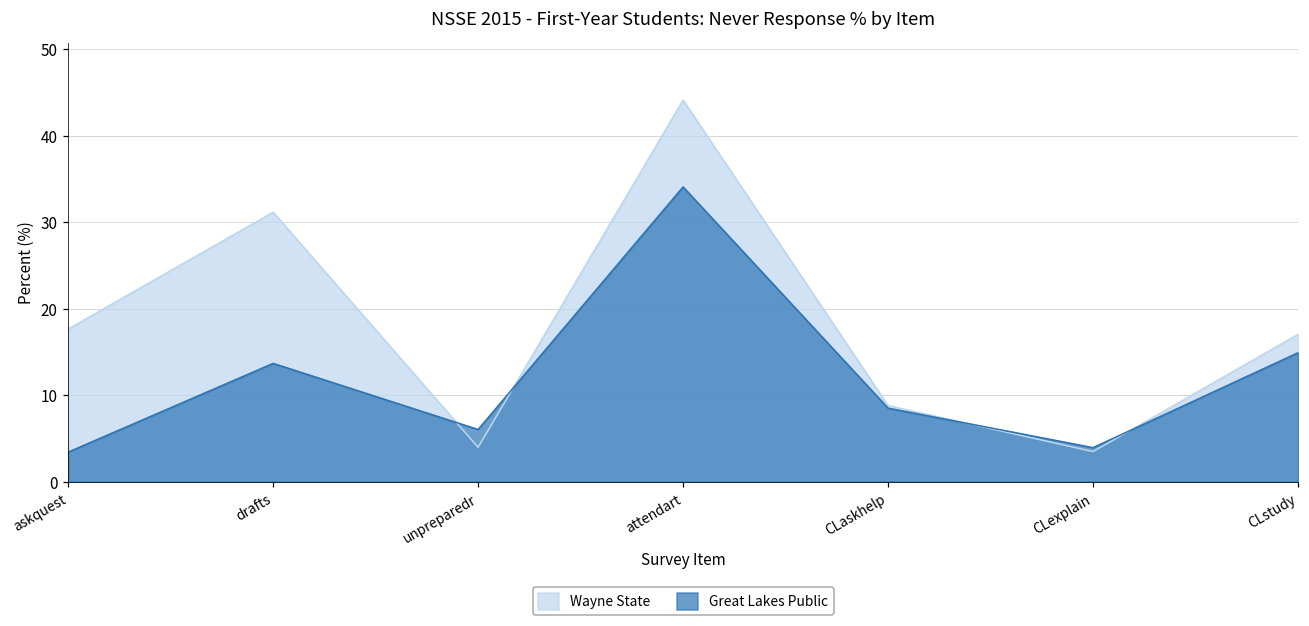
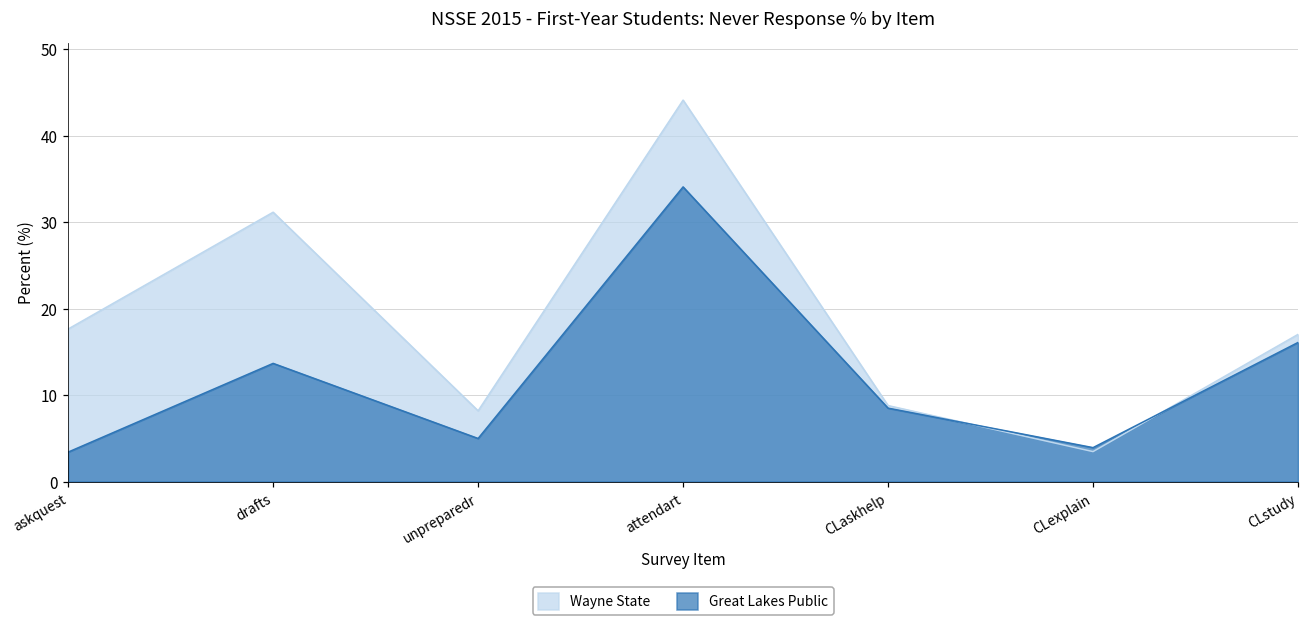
Wayne State, unpreparedr: 4 -> 8
Great Lakes Public, unpreparedr: 6 -> 5
Great Lakes Public, CLstudy: 15 -> 16
